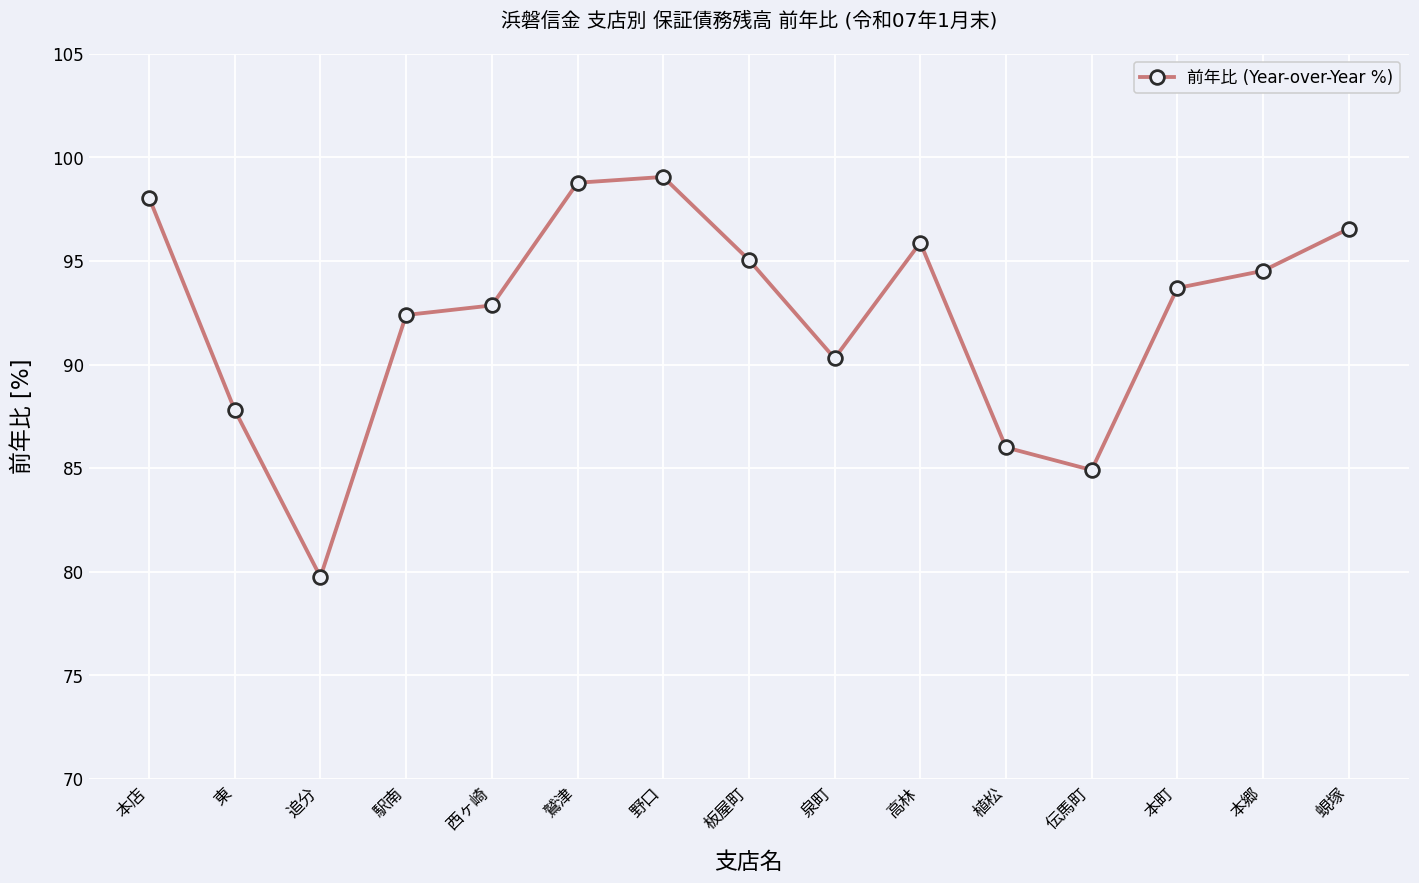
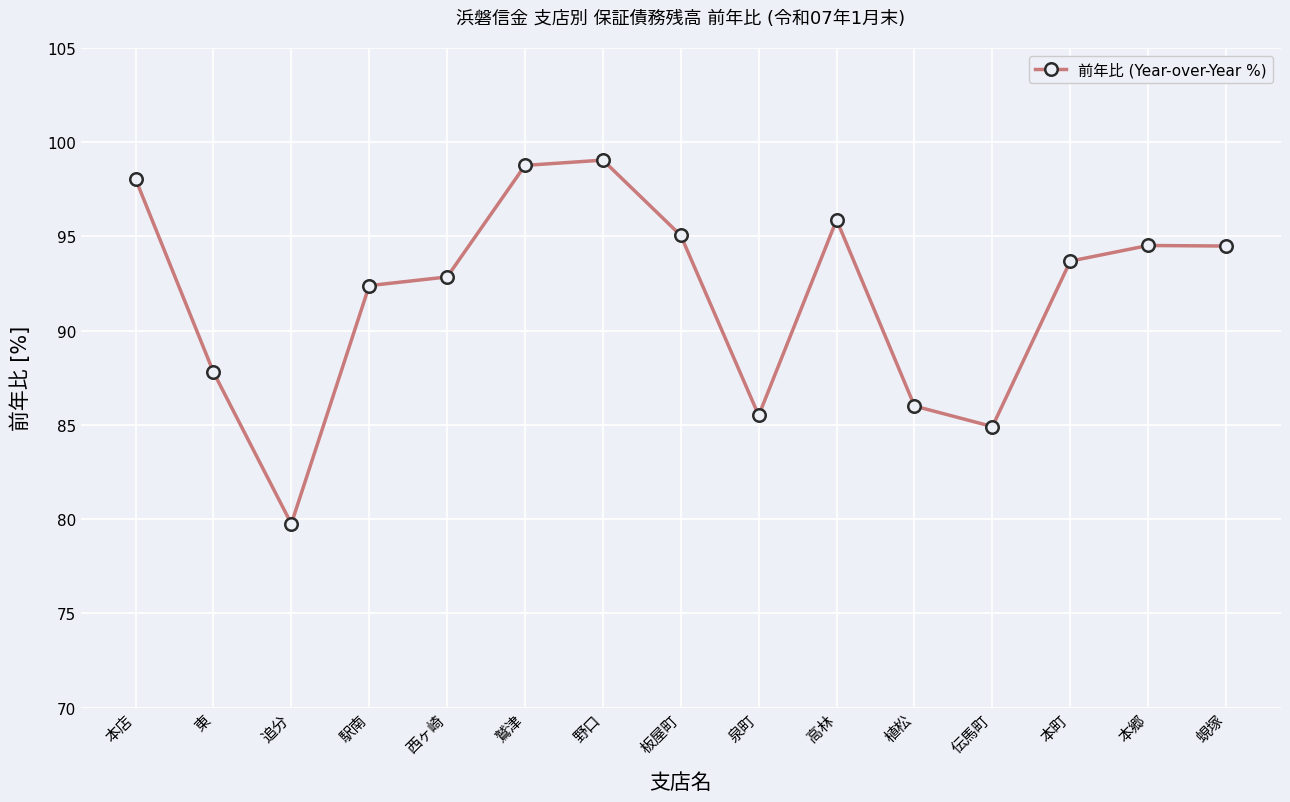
泉町: 90.3 -> 85.5
蜆塚: 96.6 -> 94.5
